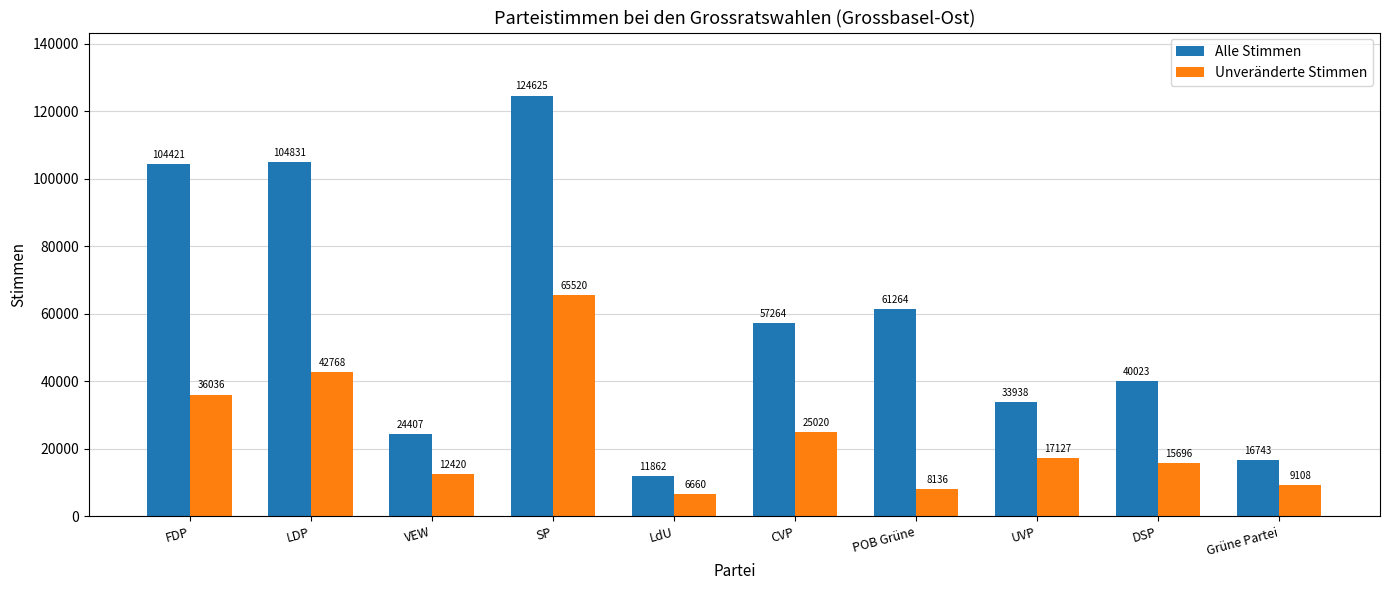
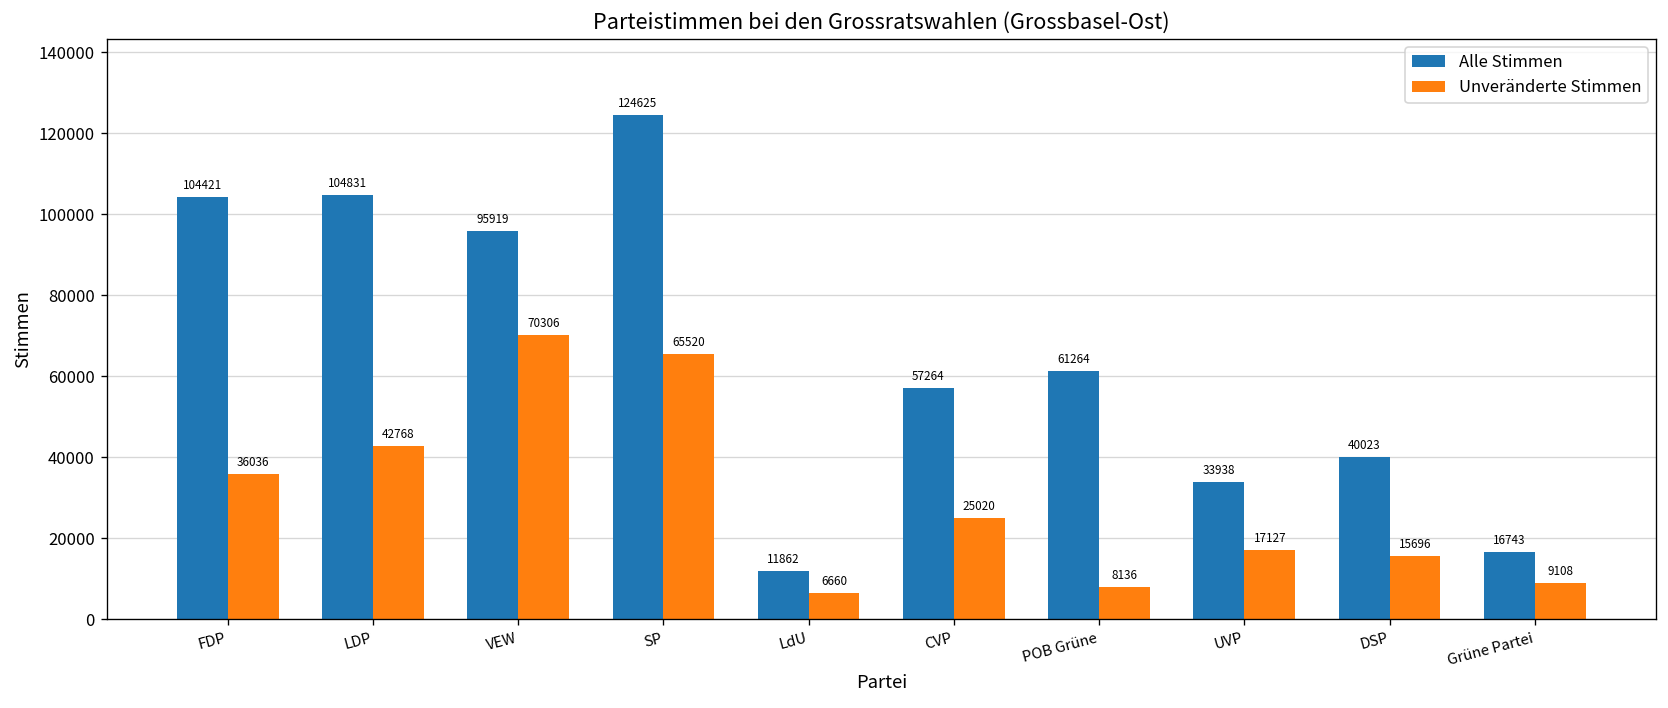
Alle Stimmen, VEW: 24407 -> 95919
Unveränderte Stimmen, VEW: 12420 -> 70306
